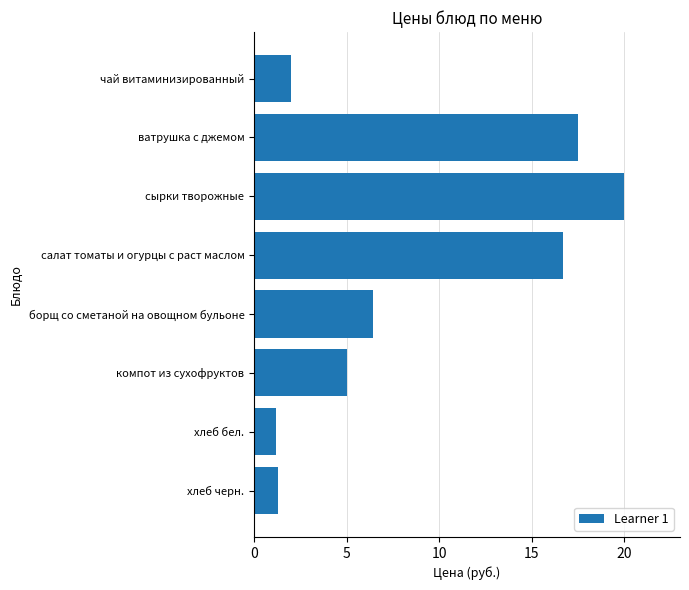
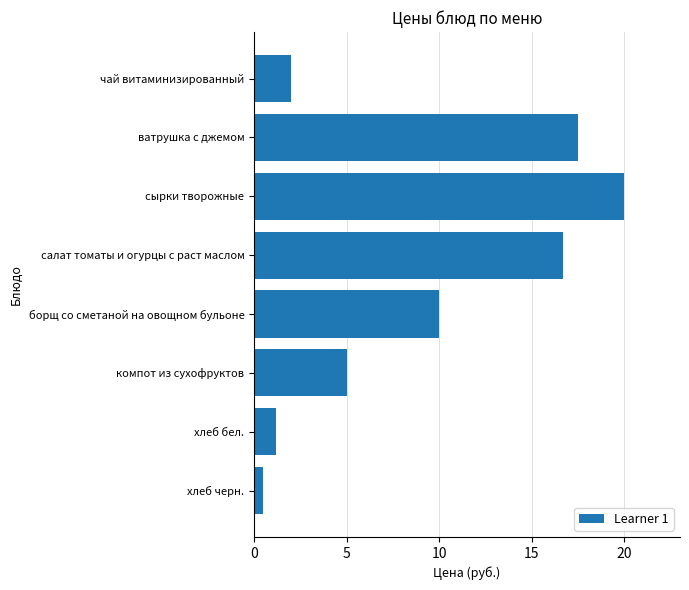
борщ со сметаной на овощном бульоне: 6.4 -> 10.0
хлеб черн.: 1.3 -> 0.5
